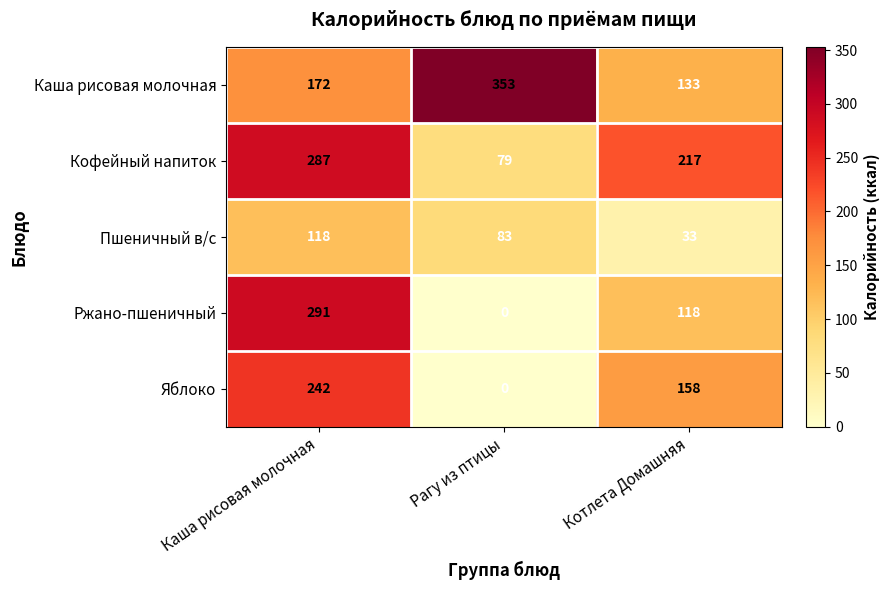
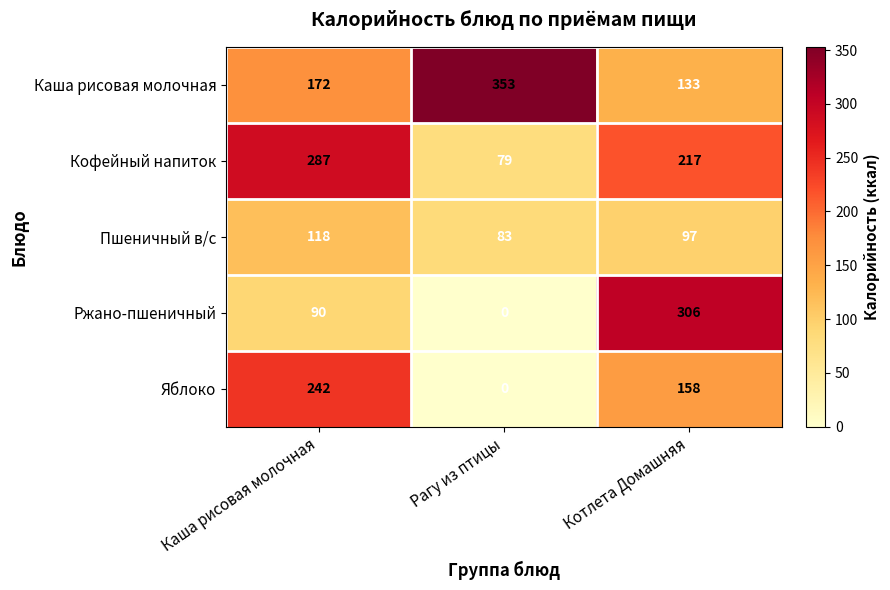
Пшеничный в/с, Котлета Домашняя: 33 -> 97
Ржано-пшеничный, Каша рисовая молочная: 291 -> 90
Ржано-пшеничный, Котлета Домашняя: 118 -> 306
